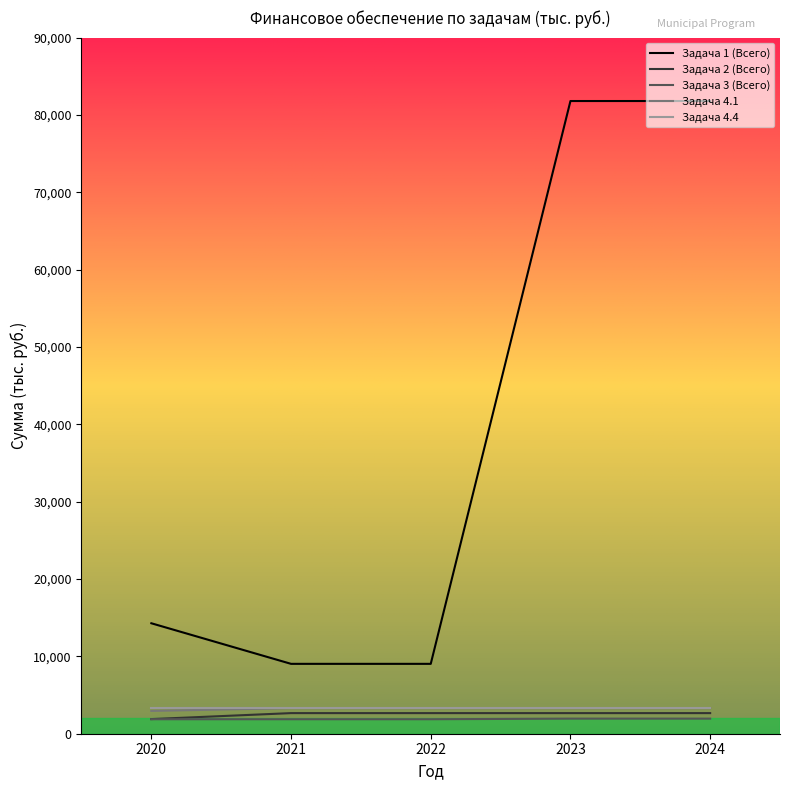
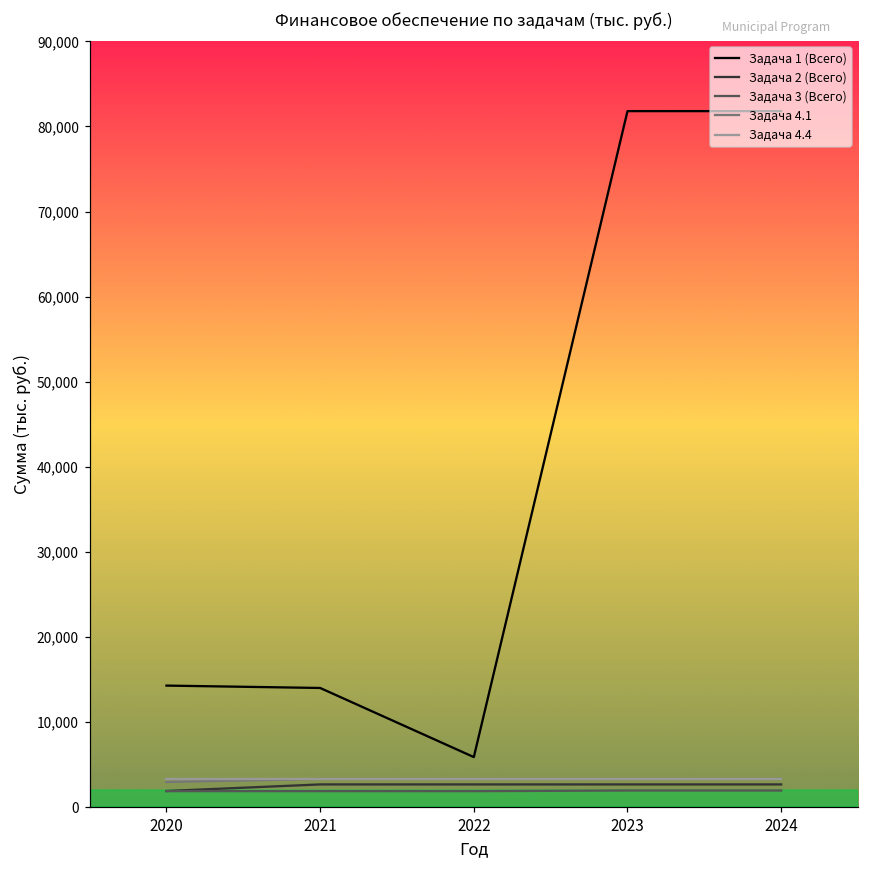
Задача 1 (Всего), 2021: 9,000 -> 14,000
Задача 1 (Всего), 2022: 9,000 -> 6,000
